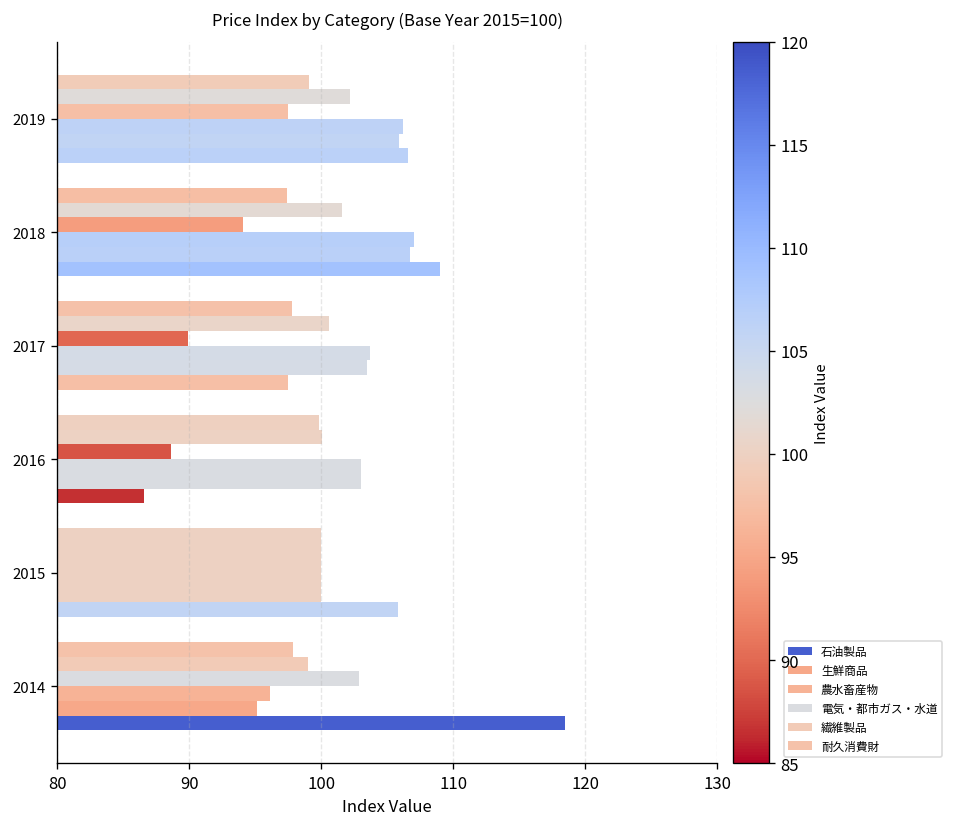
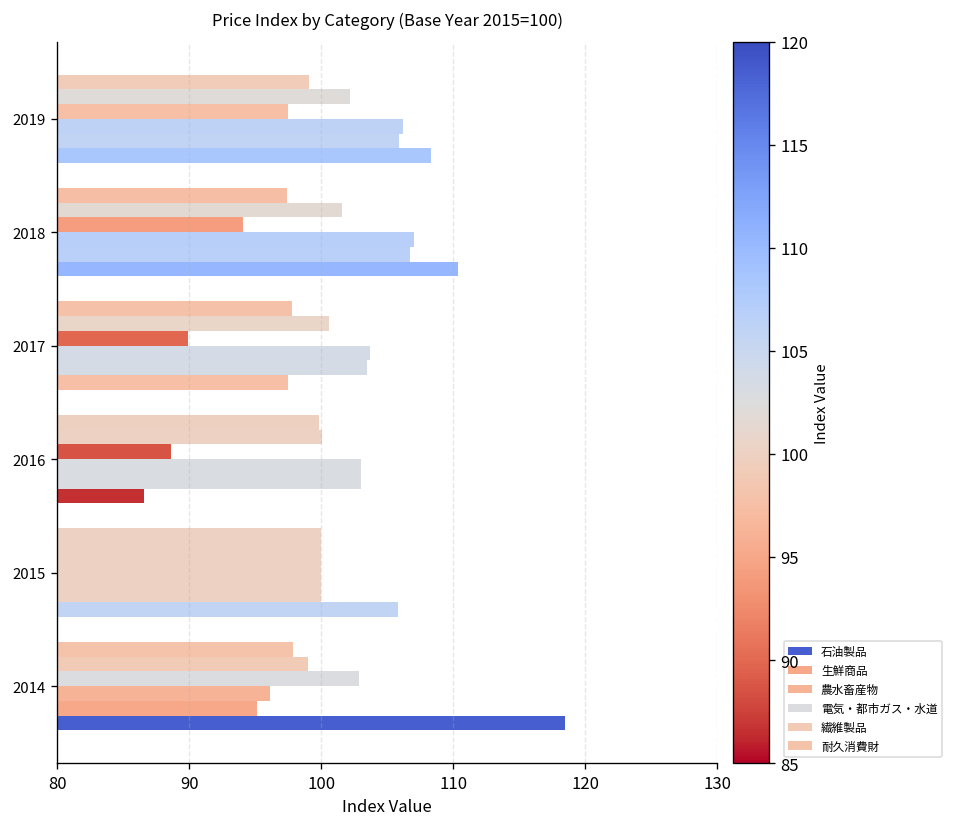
石油製品, 2019: 106.6 -> 108.3
石油製品, 2018: 109.0 -> 110.4
